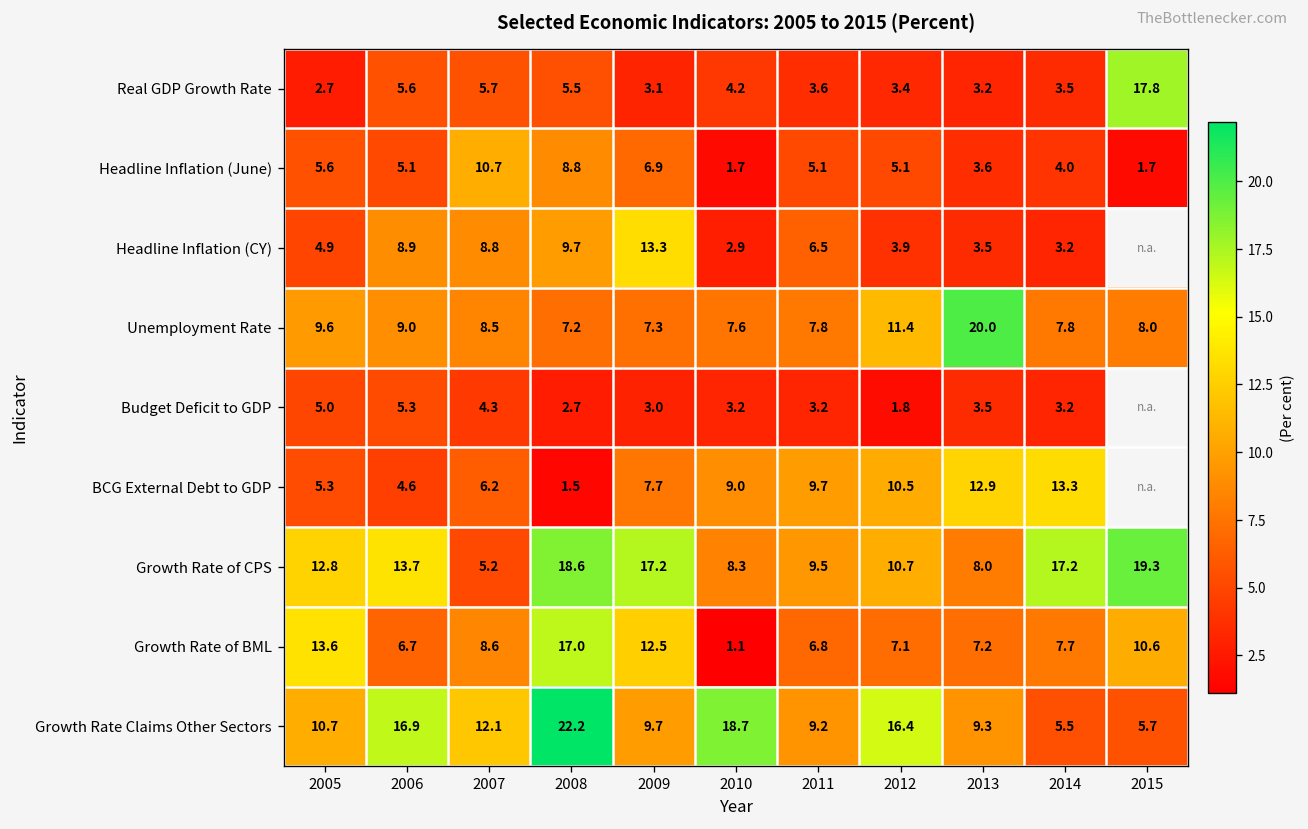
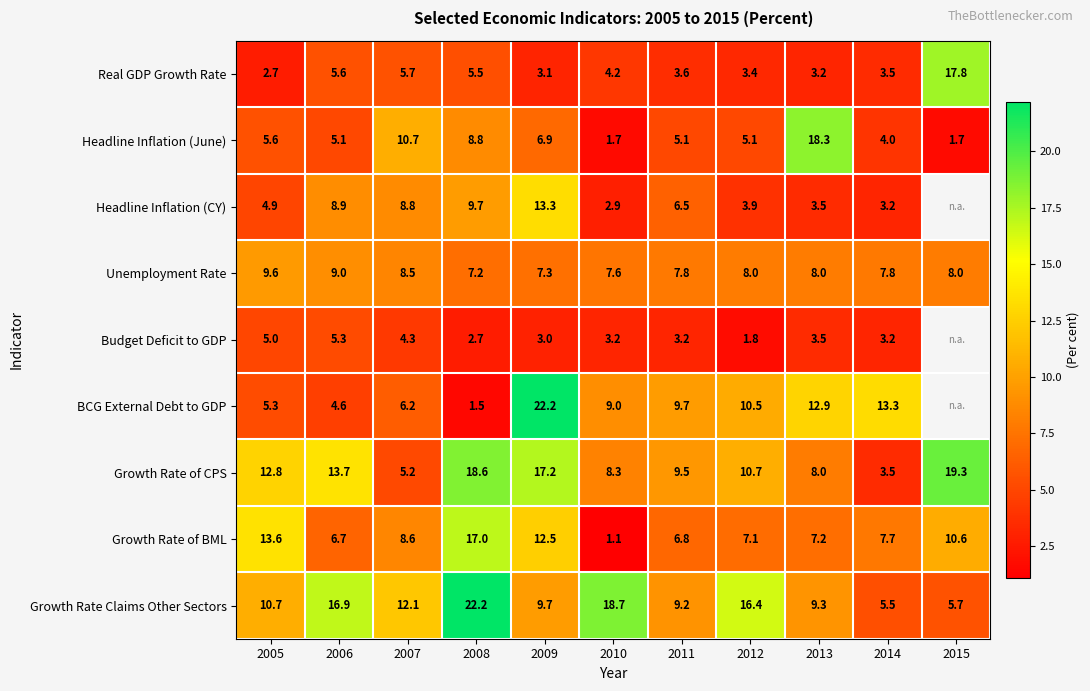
Headline Inflation (June), 2013: 3.6 -> 18.3
Unemployment Rate, 2012: 11.4 -> 8.0
Unemployment Rate, 2013: 20.0 -> 8.0
BCG External Debt to GDP, 2009: 7.7 -> 22.2
Growth Rate of CPS, 2014: 17.2 -> 3.5
